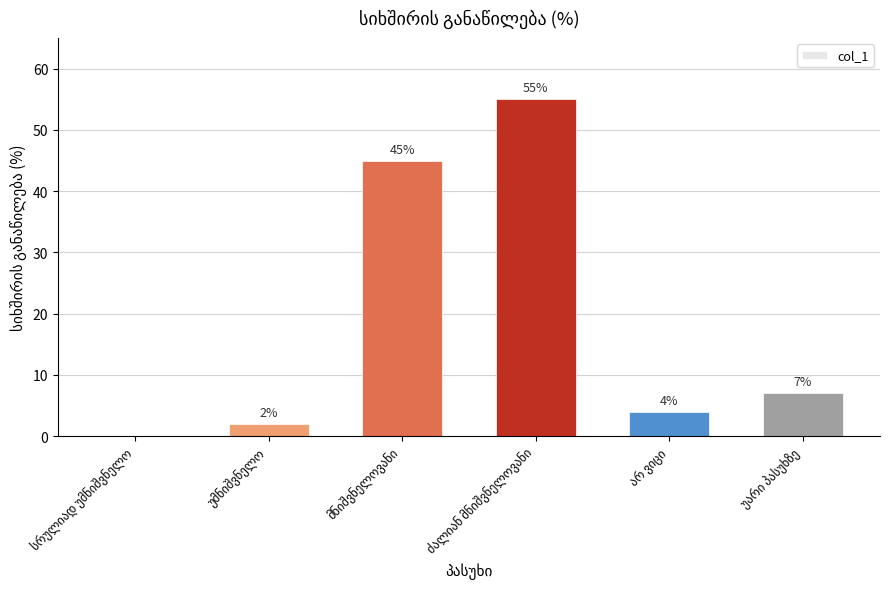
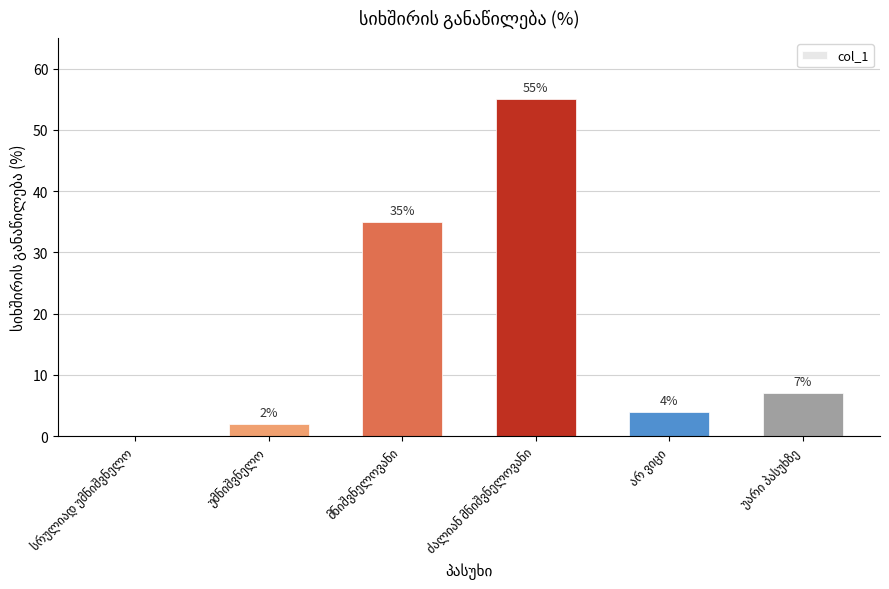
მნიშვნელოვანი: 45% -> 35%
